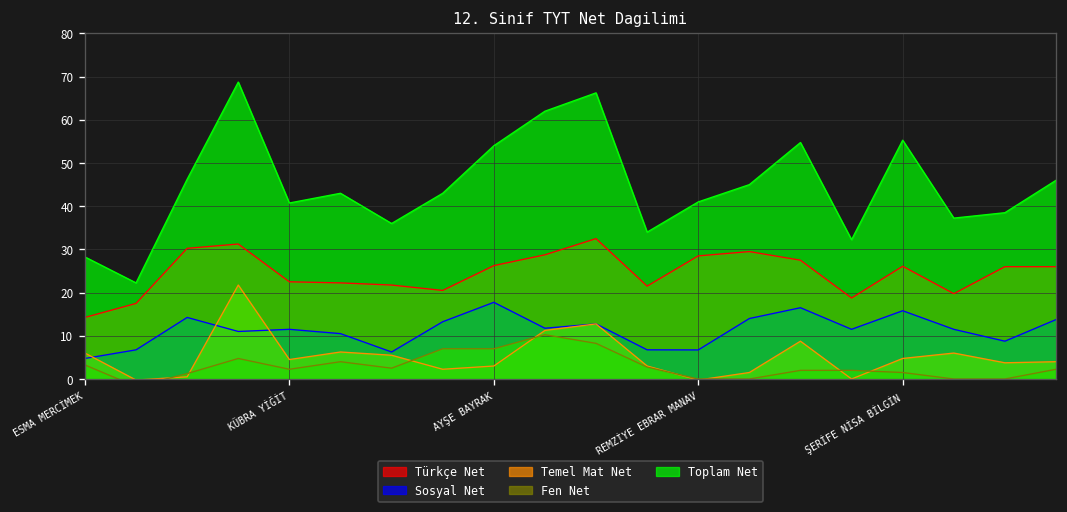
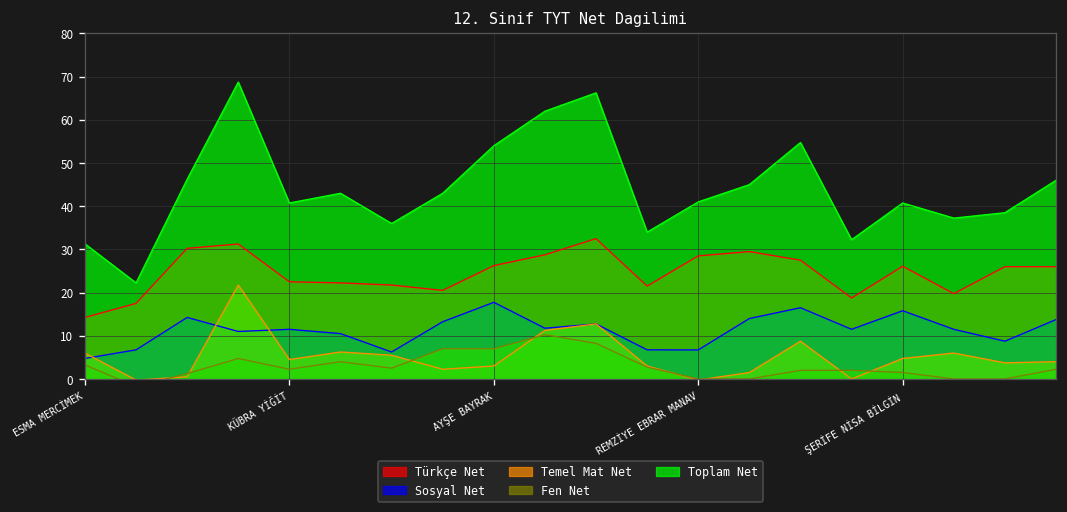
Toplam Net, ESMA MERCİMEK: 28 -> 31
Toplam Net, ŞERİFE NİSA BİLGİN: 55 -> 41
